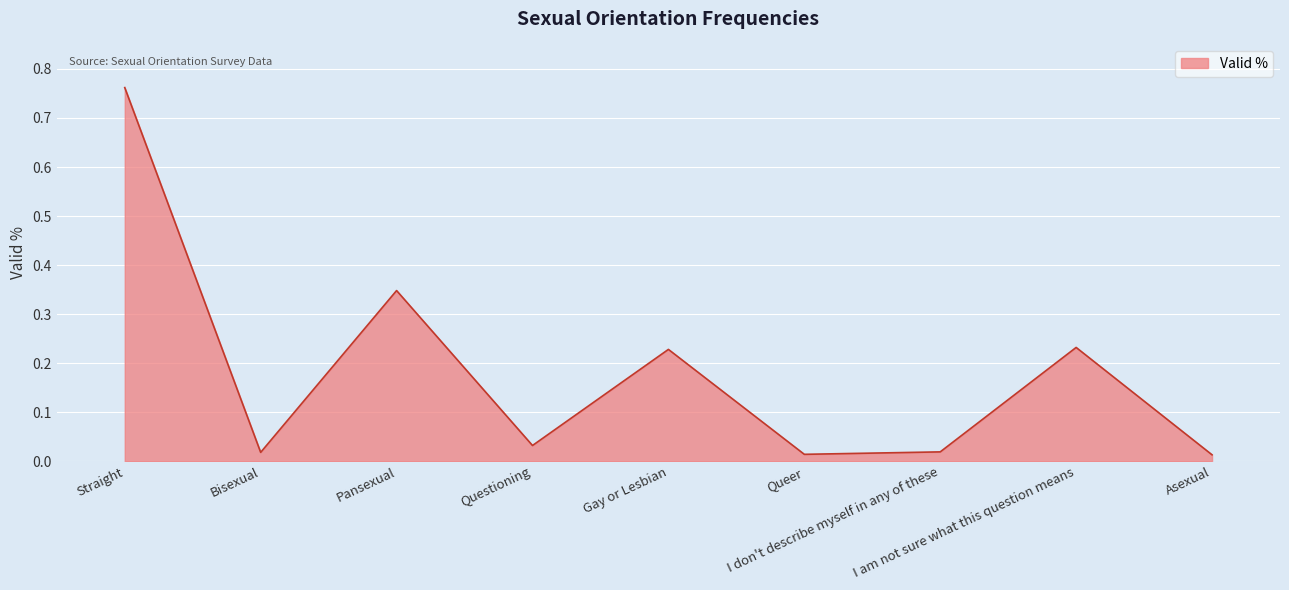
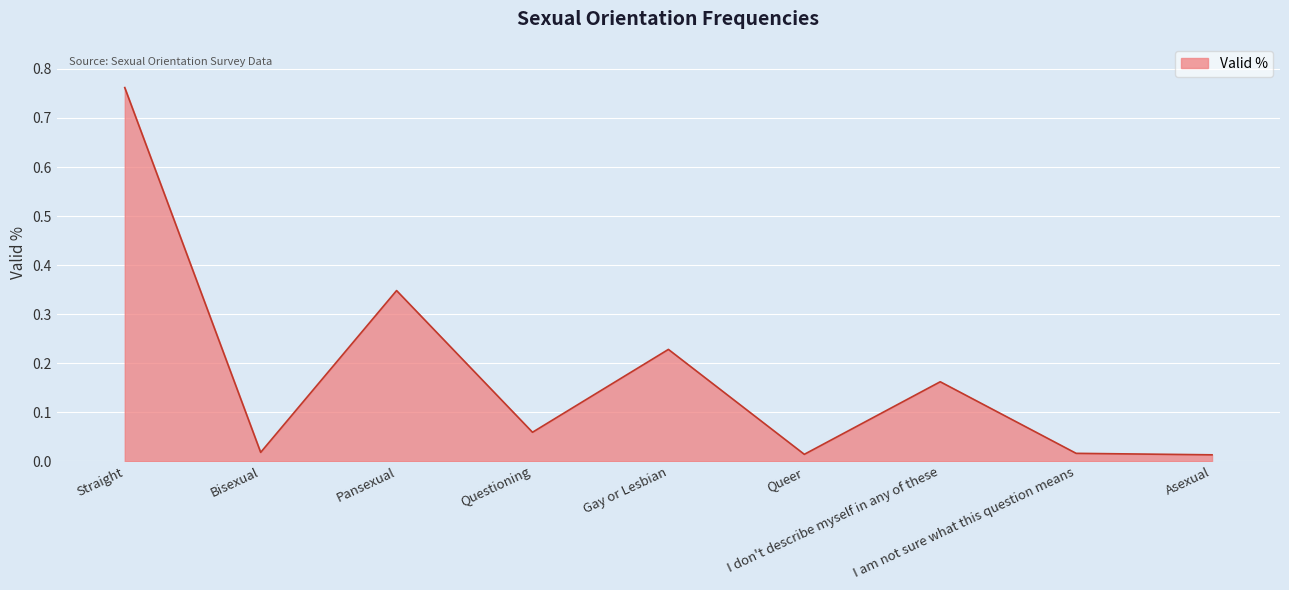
Questioning: 0.03 -> 0.06
I don't describe myself in any of these: 0.02 -> 0.16
I am not sure what this question means: 0.23 -> 0.02
